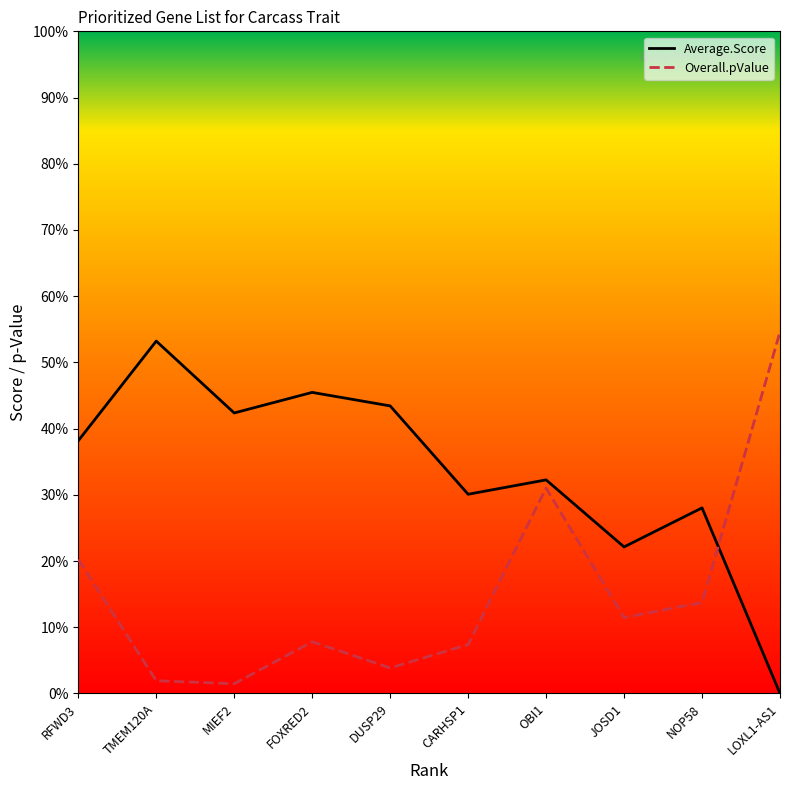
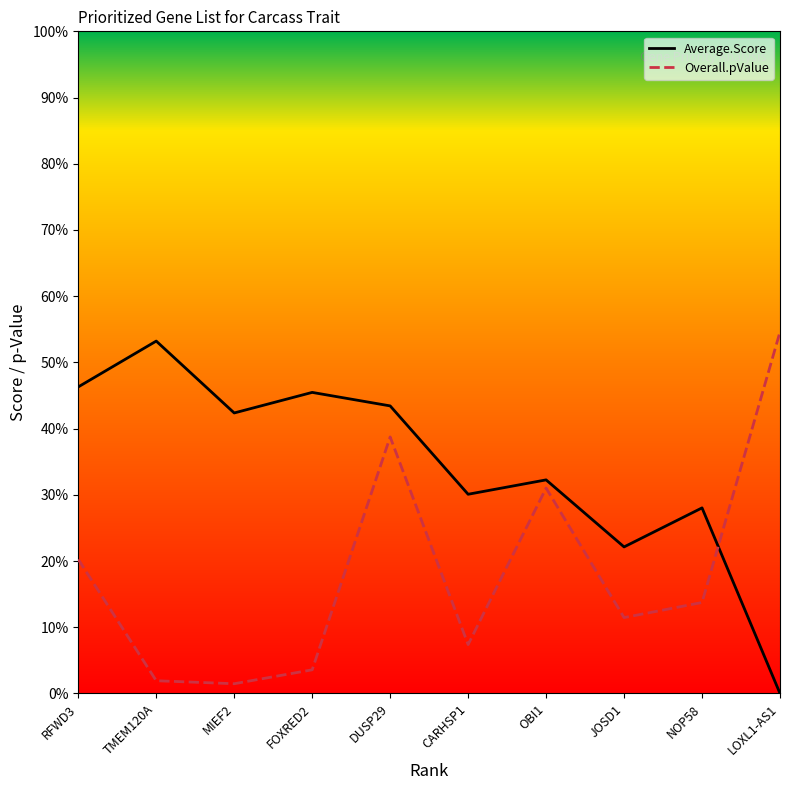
Average.Score, RFWD3: 38% -> 46%
Overall.pValue, FOXRED2: 8% -> 4%
Overall.pValue, DUSP29: 4% -> 39%
